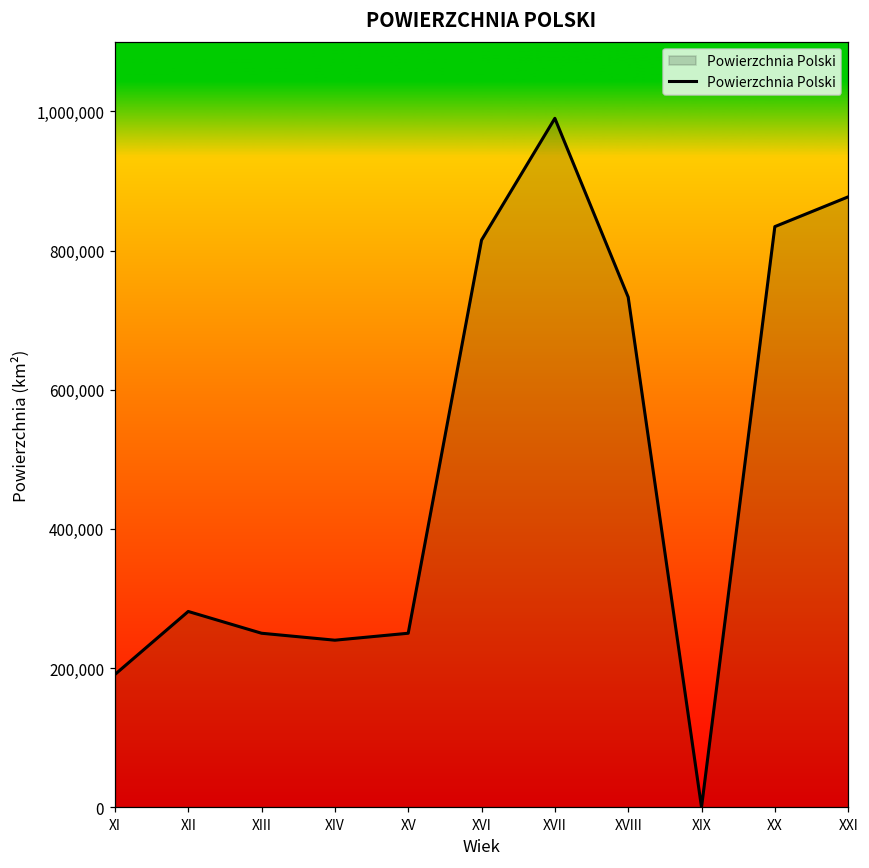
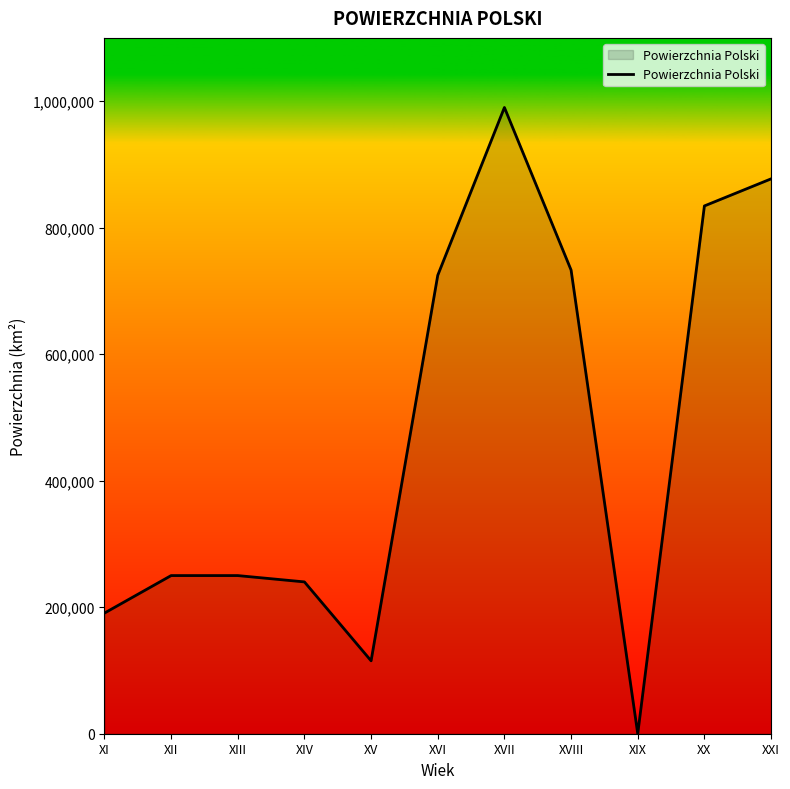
XII: 280,000 -> 250,000
XV: 250,000 -> 120,000
XVI: 820,000 -> 720,000
